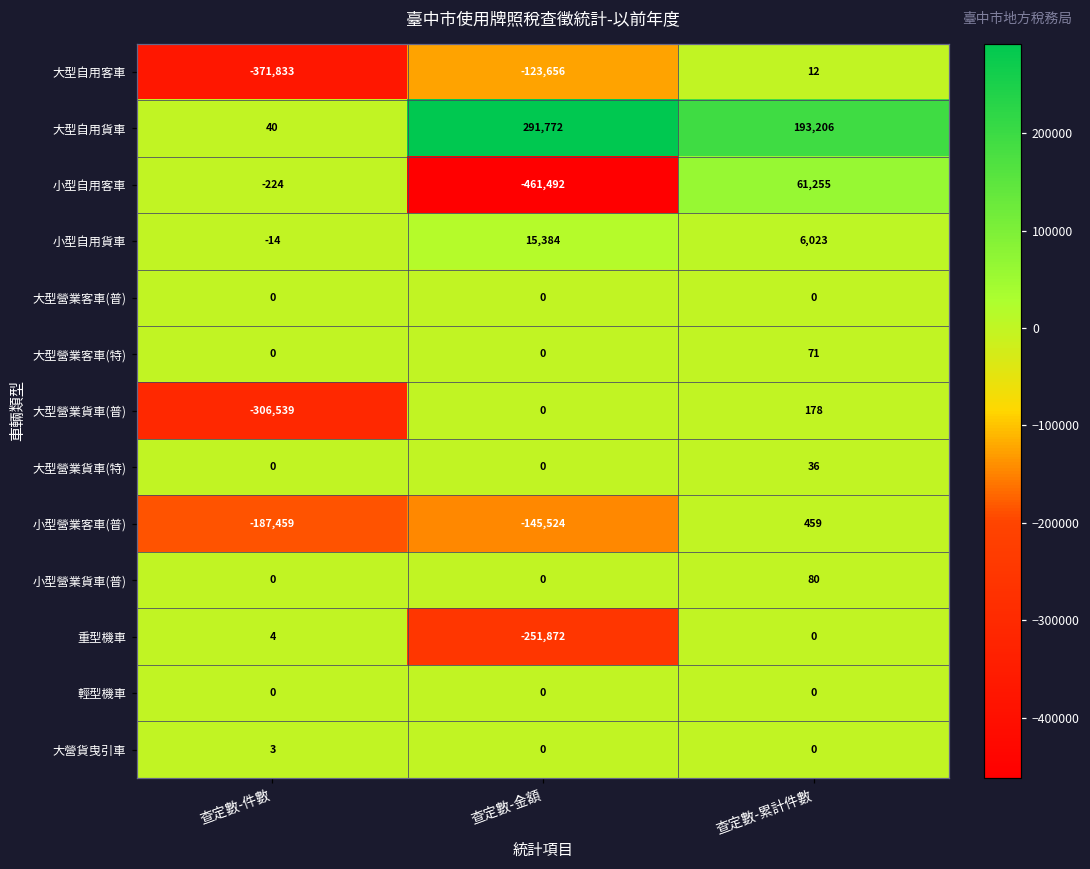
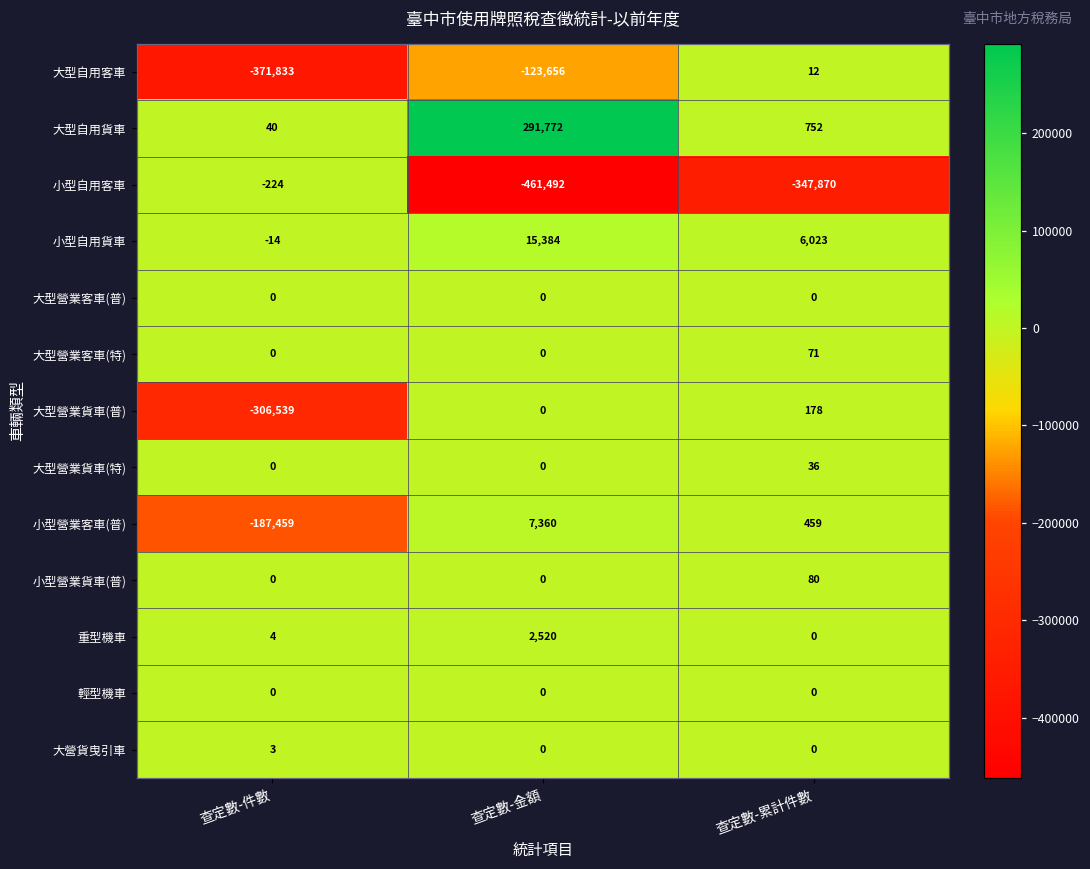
大型自用貨車, 查定數-累計件數: 193,206 -> 752
小型自用客車, 查定數-累計件數: 61,255 -> -347,870
小型營業客車(普), 查定數-金額: -145,524 -> 7,360
重型機車, 查定數-金額: -251,872 -> 2,520
